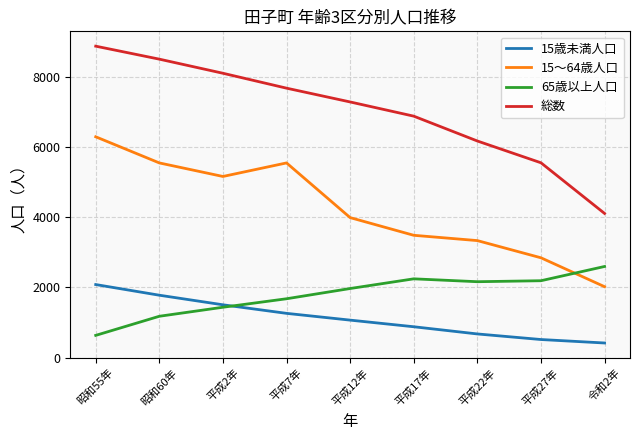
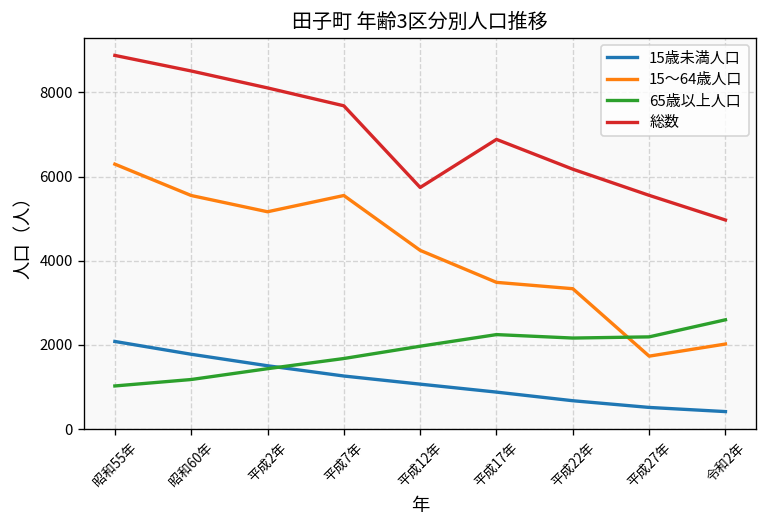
65歳以上人口, 昭和55年: 600 -> 1000
15～64歳人口, 平成12年: 4000 -> 4200
総数, 平成12年: 7300 -> 5700
15～64歳人口, 平成27年: 2800 -> 1700
総数, 令和2年: 4100 -> 5000
